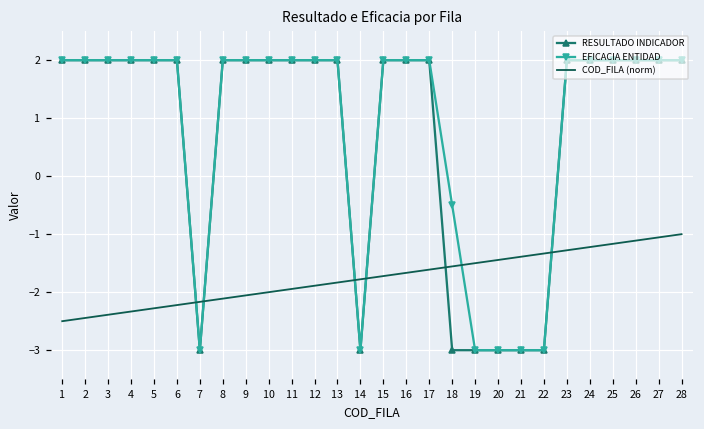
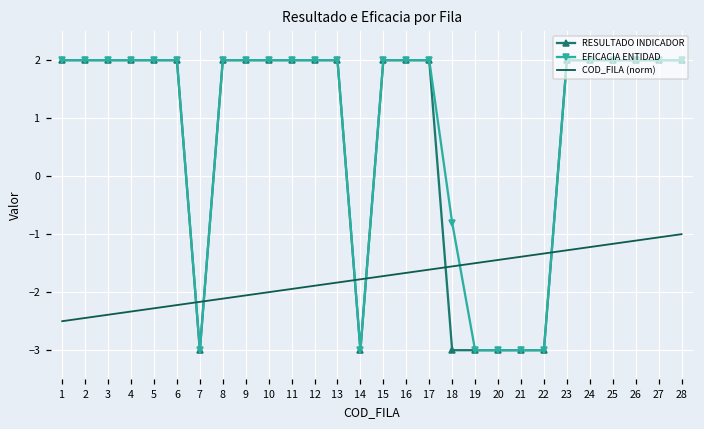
EFICACIA ENTIDAD, 18: -0.5 -> -0.8
